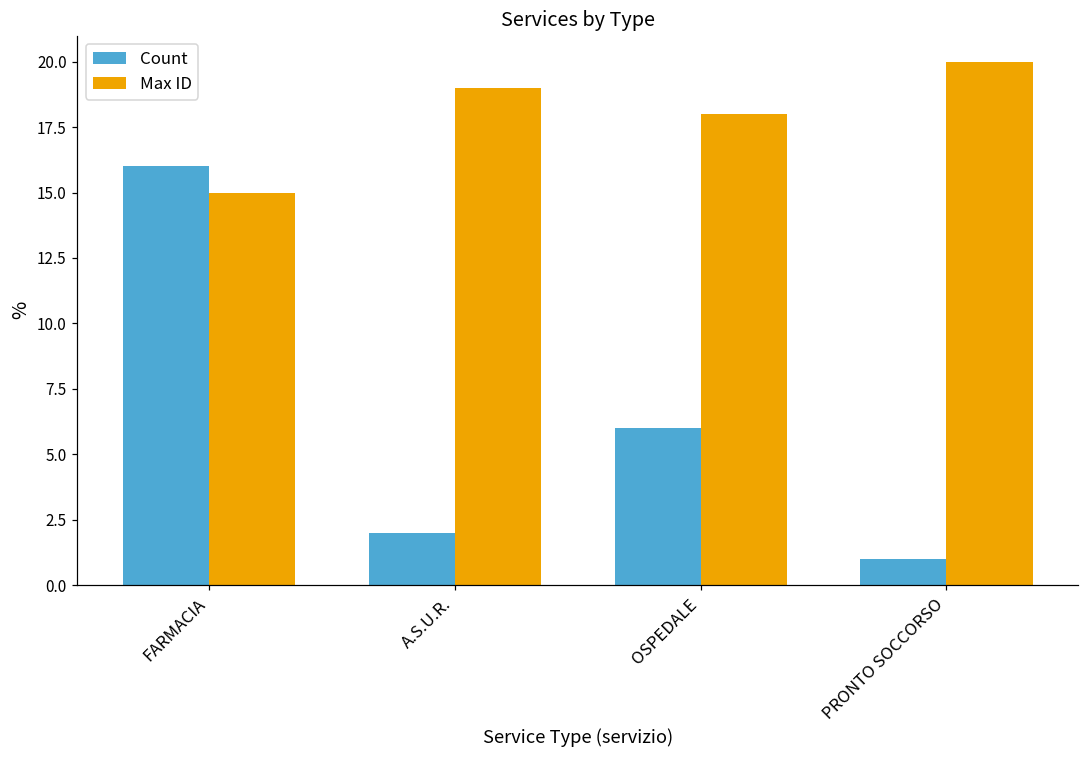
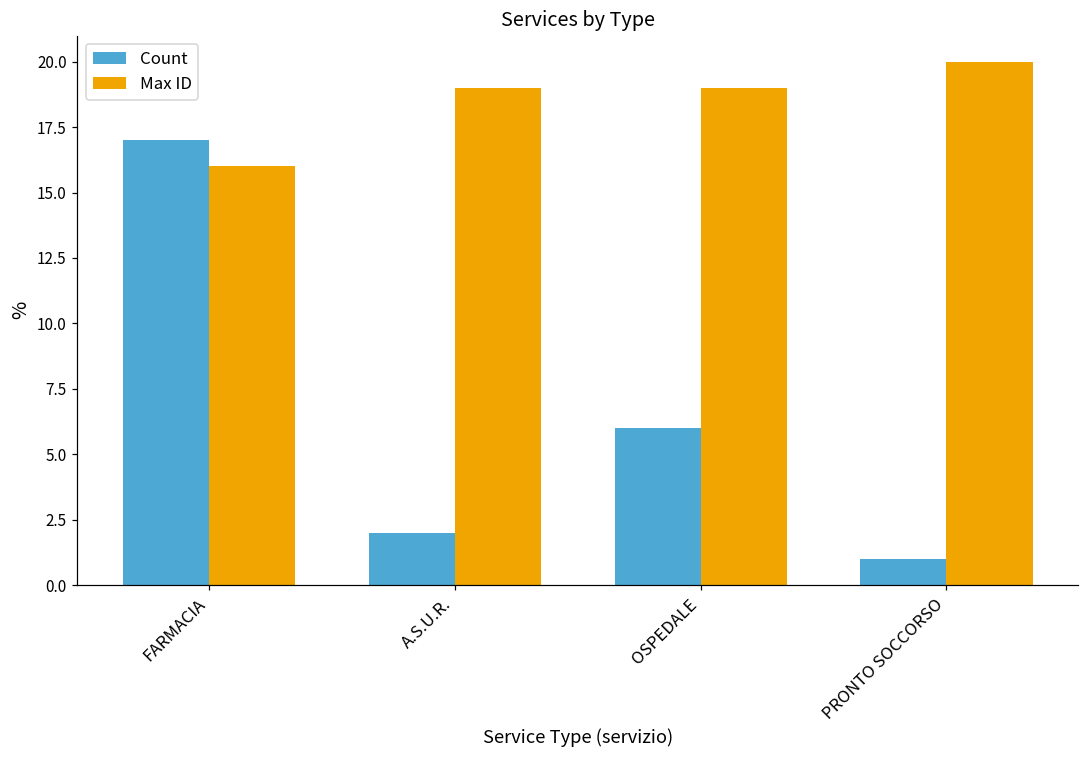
Count, FARMACIA: 16 -> 17
Max ID, FARMACIA: 15 -> 16
Max ID, OSPEDALE: 18 -> 19
